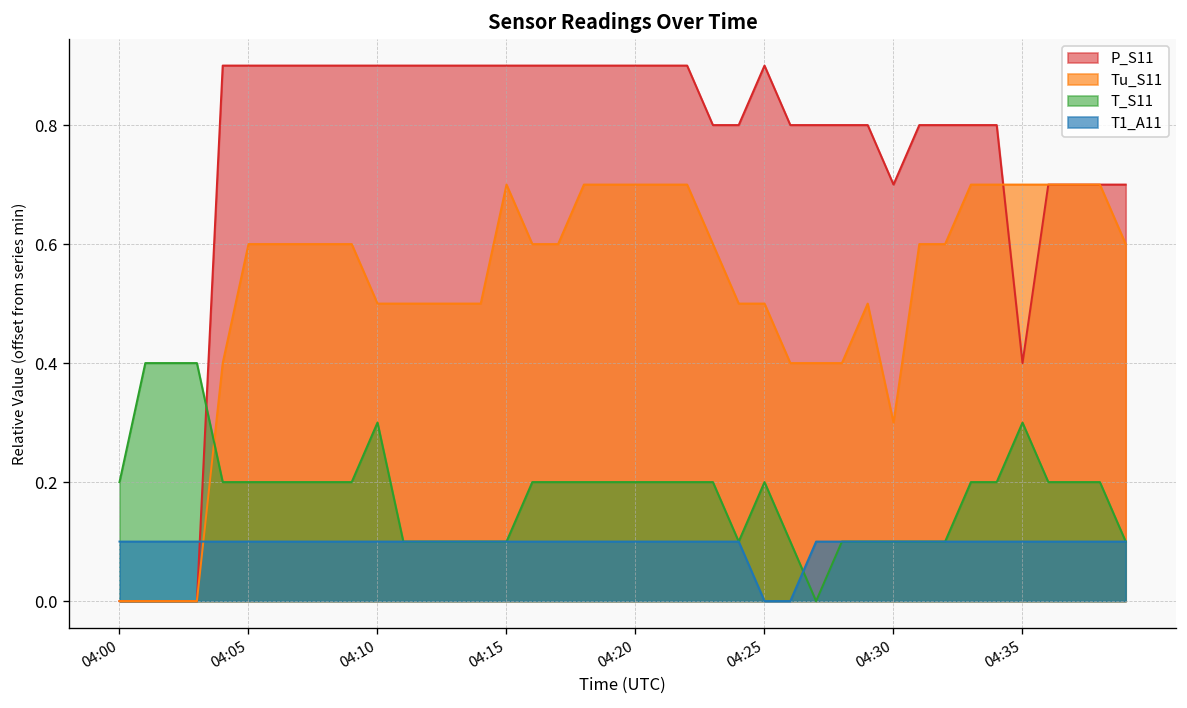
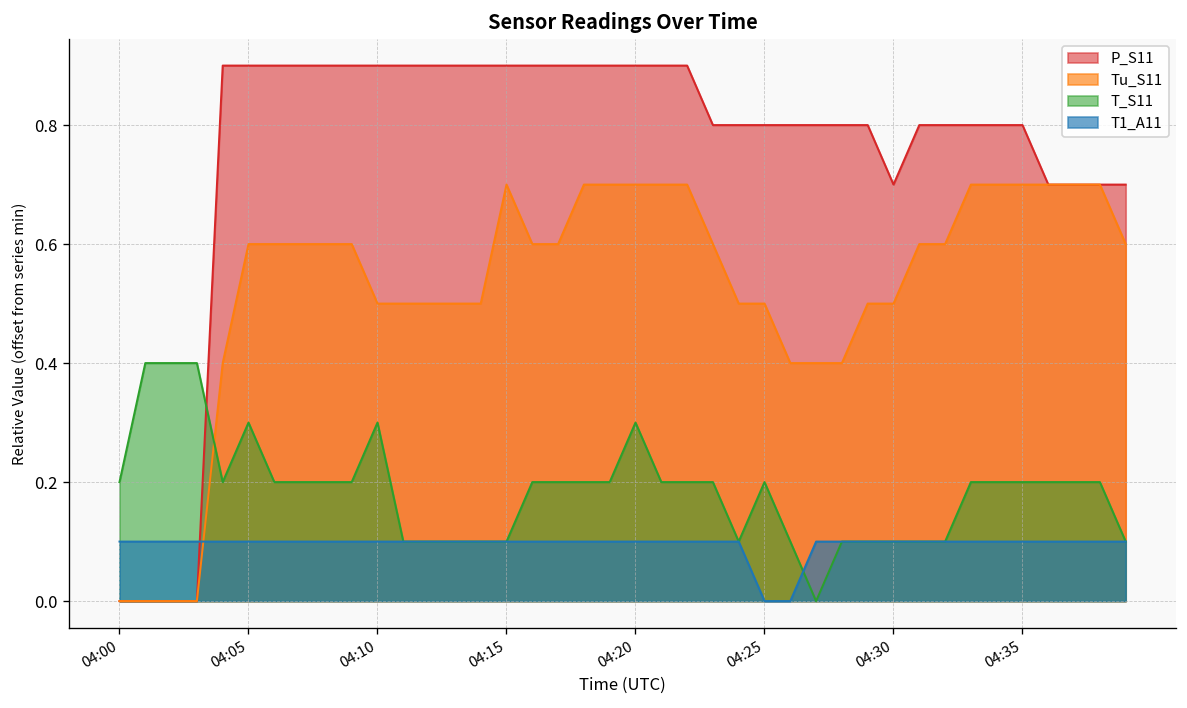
T_S11, 04:05: 0.20 -> 0.30
T_S11, 04:20: 0.20 -> 0.30
P_S11, 04:25: 0.90 -> 0.80
Tu_S11, 04:30: 0.30 -> 0.50
P_S11, 04:35: 0.40 -> 0.80
T_S11, 04:35: 0.30 -> 0.20
